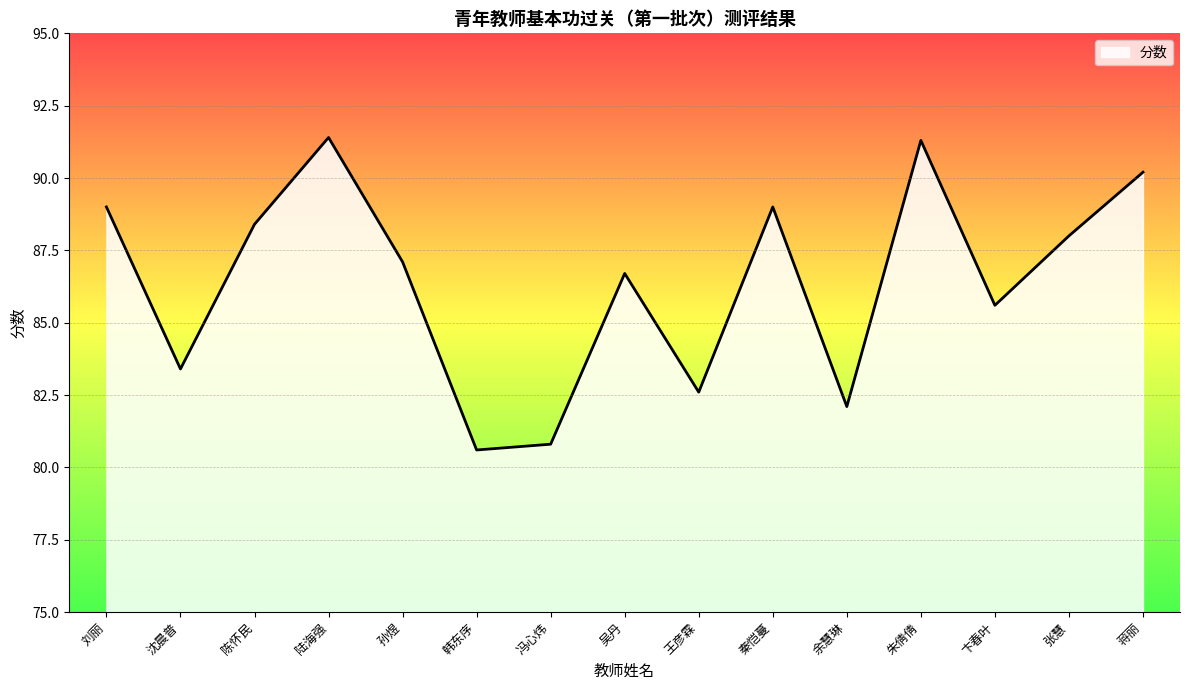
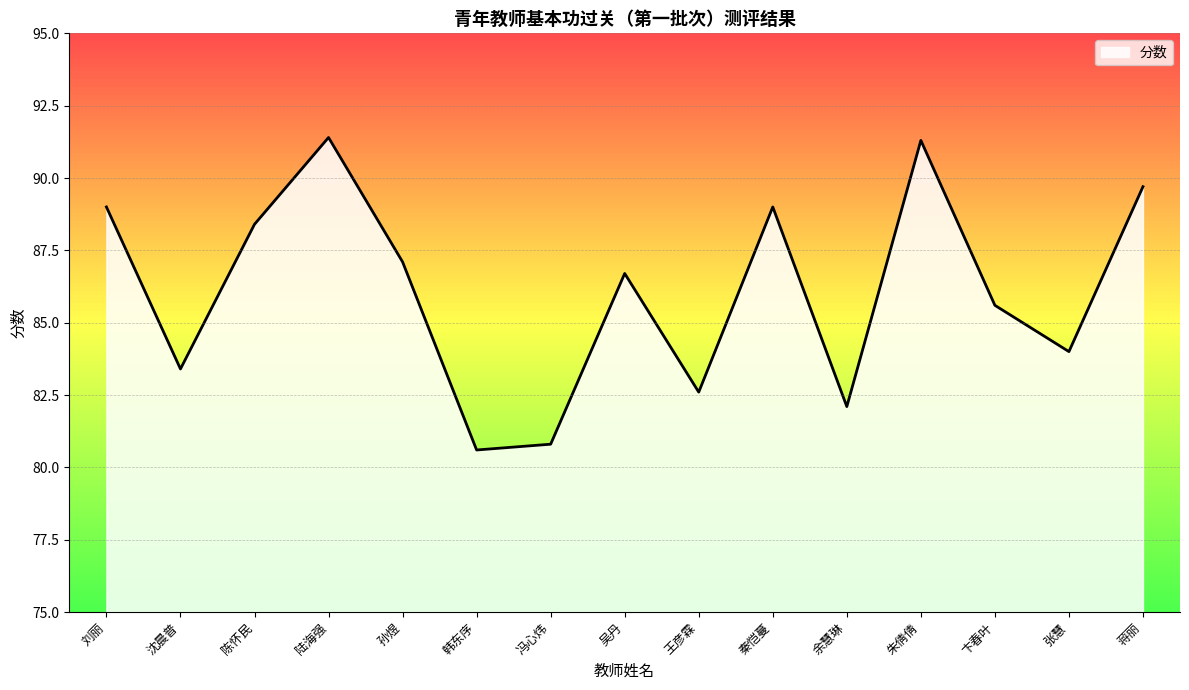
张慧: 88 -> 84
蒋丽: 90.2 -> 89.7
